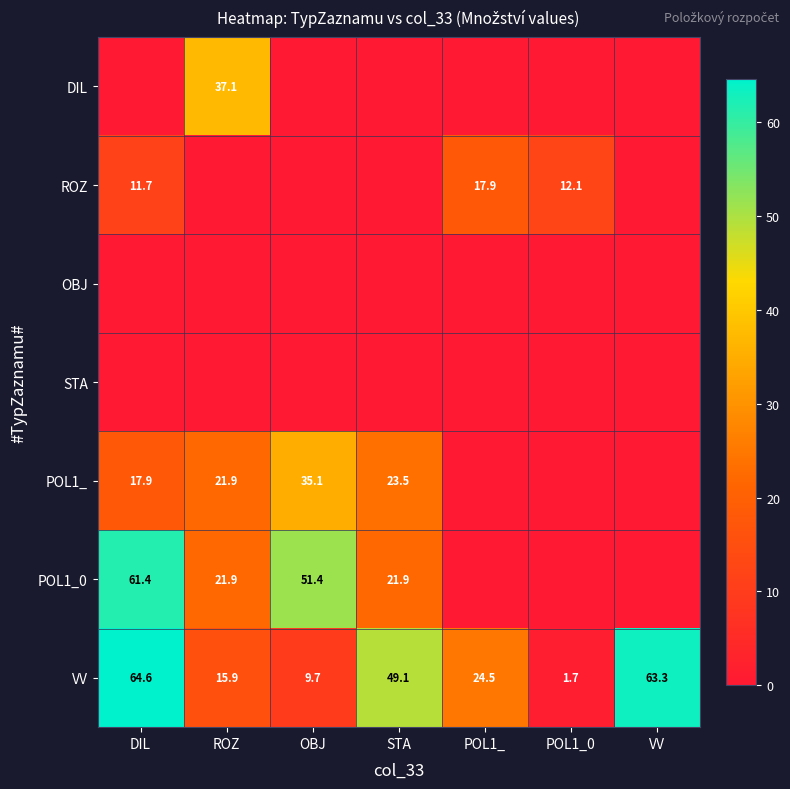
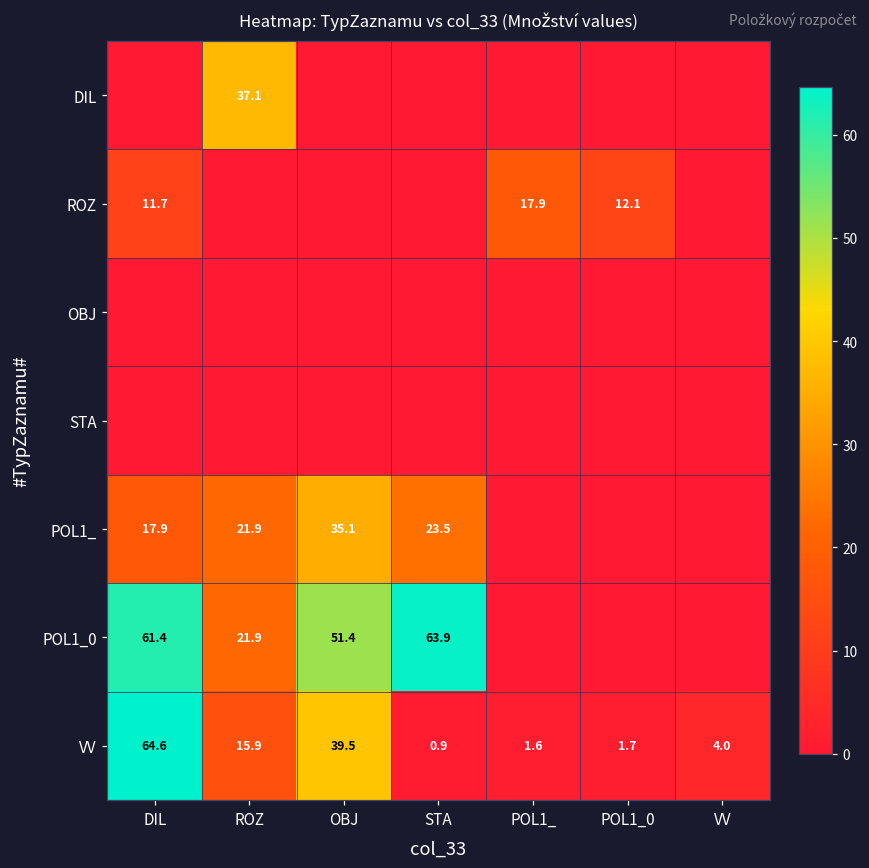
POL1_0, STA: 21.9 -> 63.9
VV, OBJ: 9.7 -> 39.5
VV, STA: 49.1 -> 0.9
VV, POL1_: 24.5 -> 1.6
VV, VV: 63.3 -> 4.0
